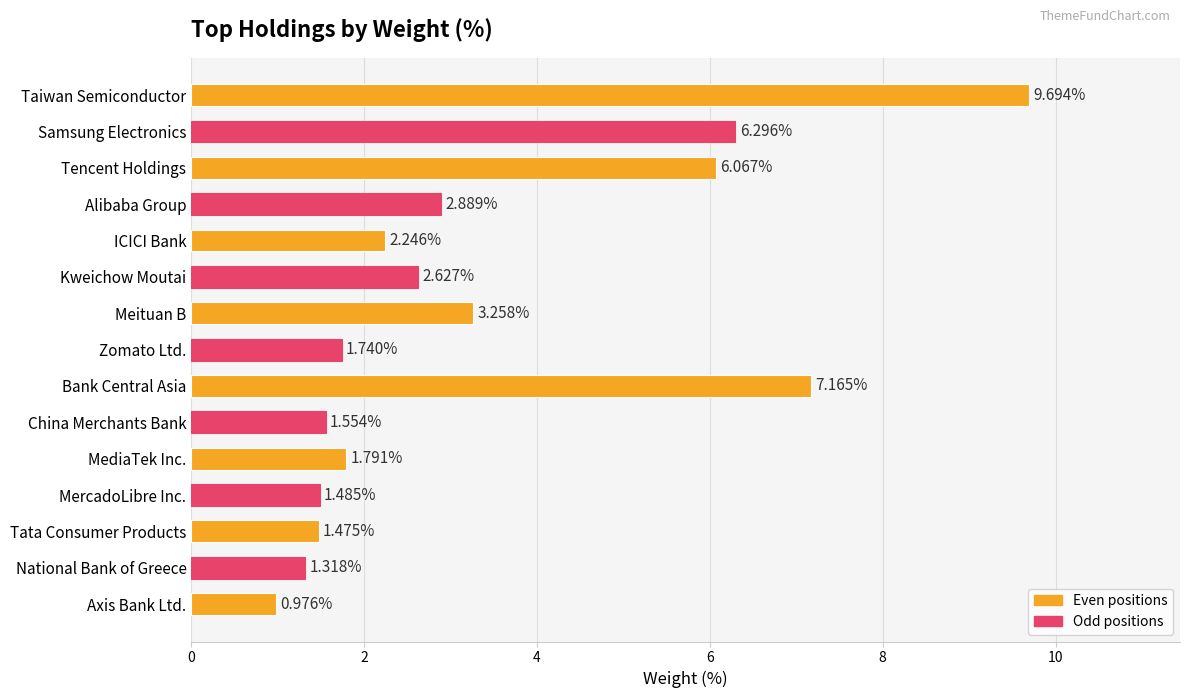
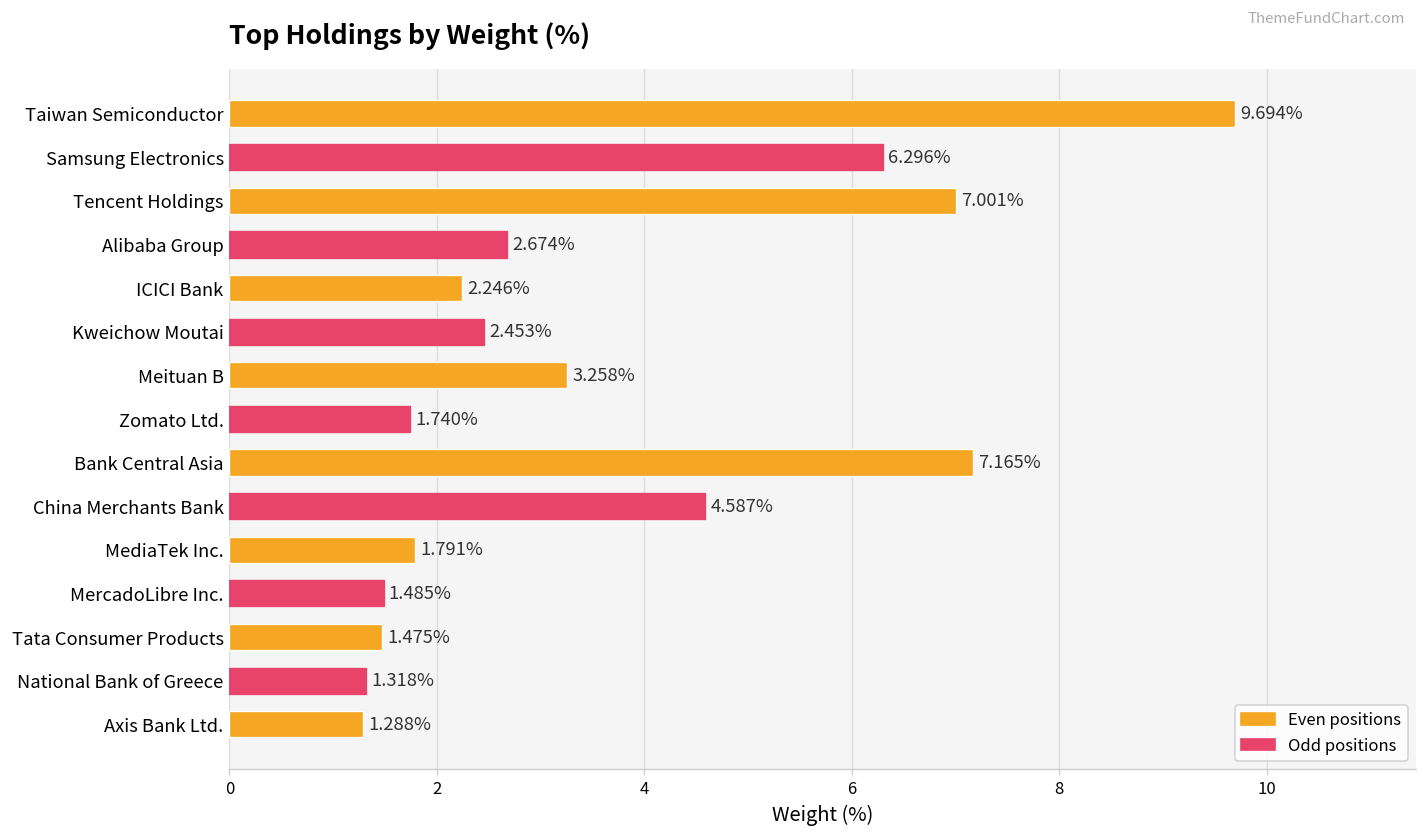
Tencent Holdings: 6.067% -> 7.001%
Alibaba Group: 2.889% -> 2.674%
Kweichow Moutai: 2.627% -> 2.453%
China Merchants Bank: 1.554% -> 4.587%
Axis Bank Ltd.: 0.976% -> 1.288%
